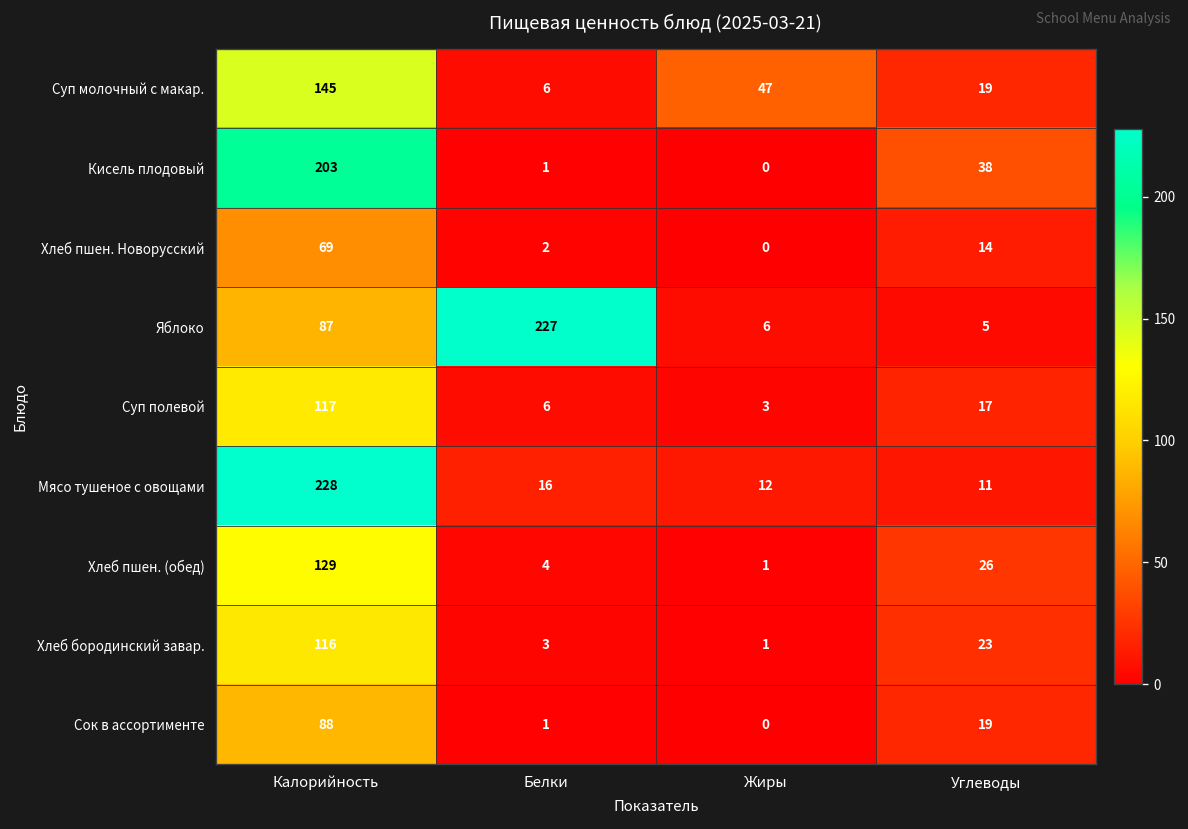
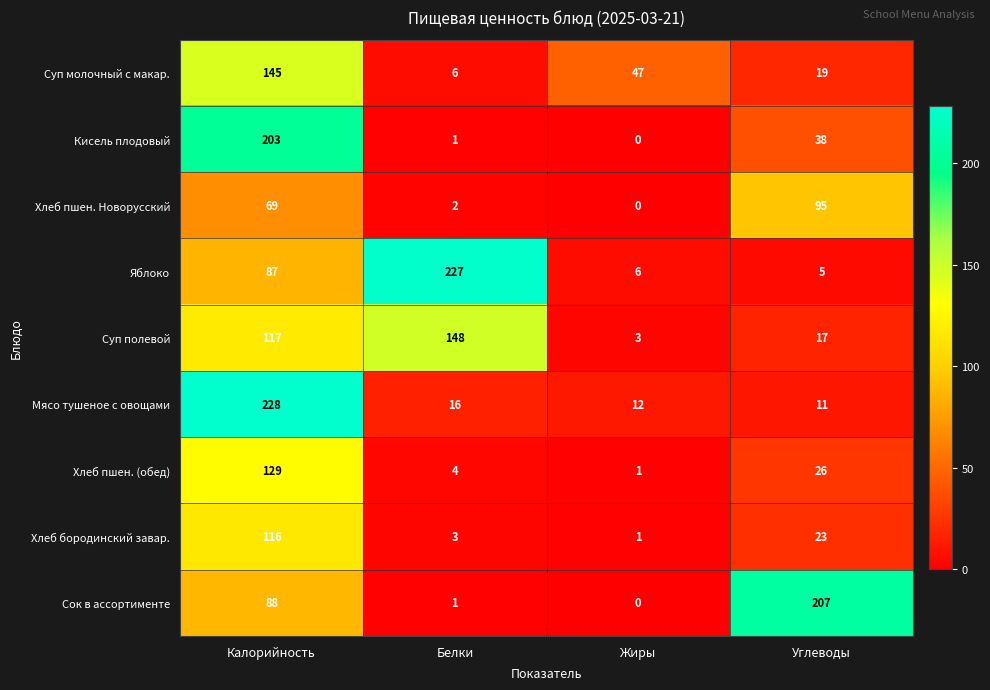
Хлеб пшен. Новорусский, Углеводы: 14 -> 95
Суп полевой, Белки: 6 -> 148
Сок в ассортименте, Углеводы: 19 -> 207
